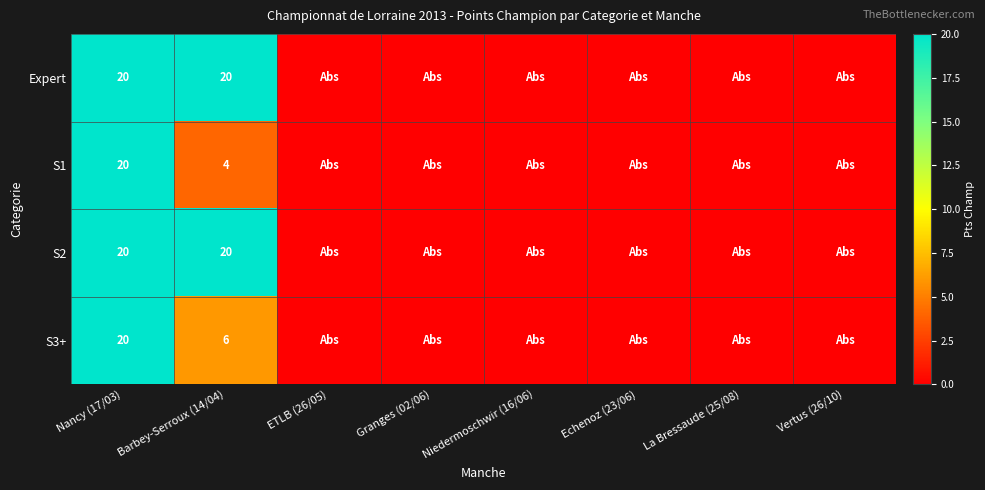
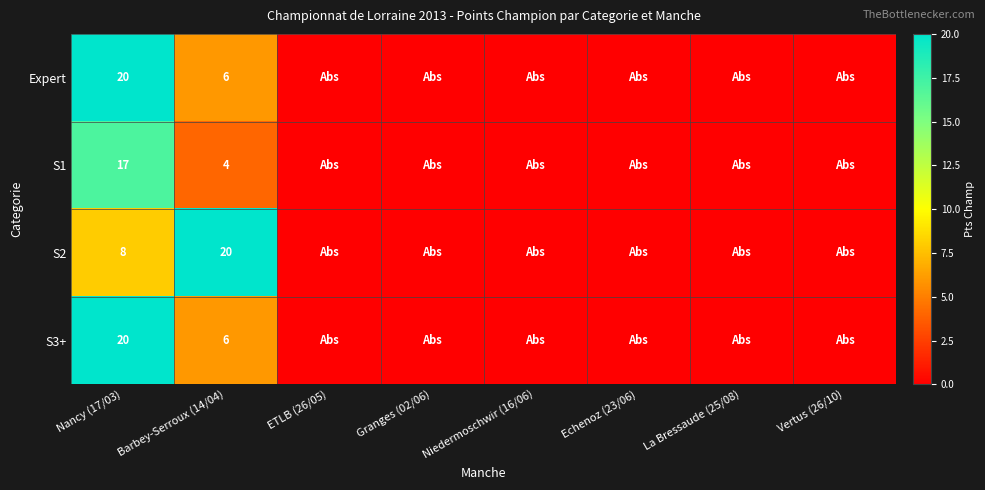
Expert, Barbey-Serroux (14/04): 20 -> 6
S1, Nancy (17/03): 20 -> 17
S2, Nancy (17/03): 20 -> 8
